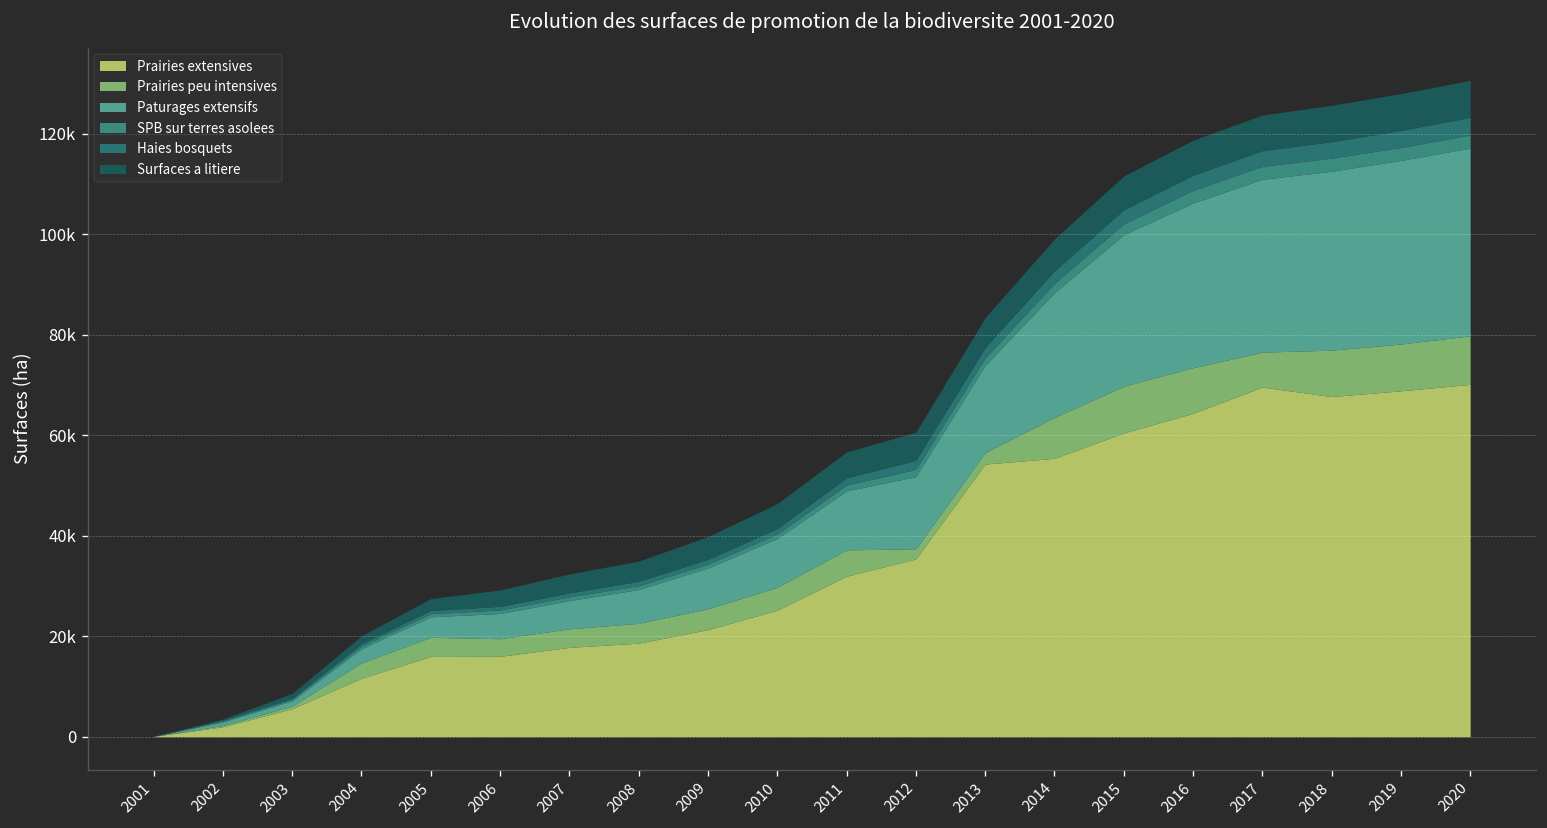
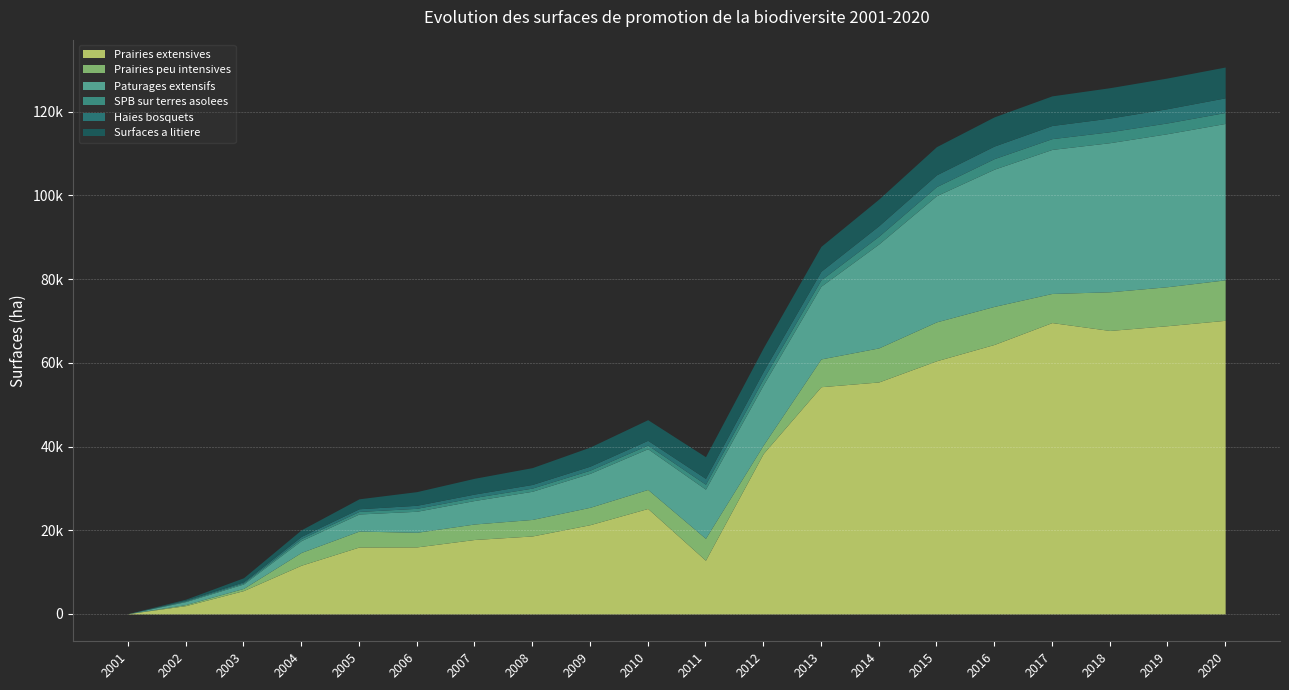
Prairies extensives, 2011: 32000 -> 13000
Prairies extensives, 2012: 35000 -> 38000
Prairies peu intensives, 2013: 2000 -> 7000
